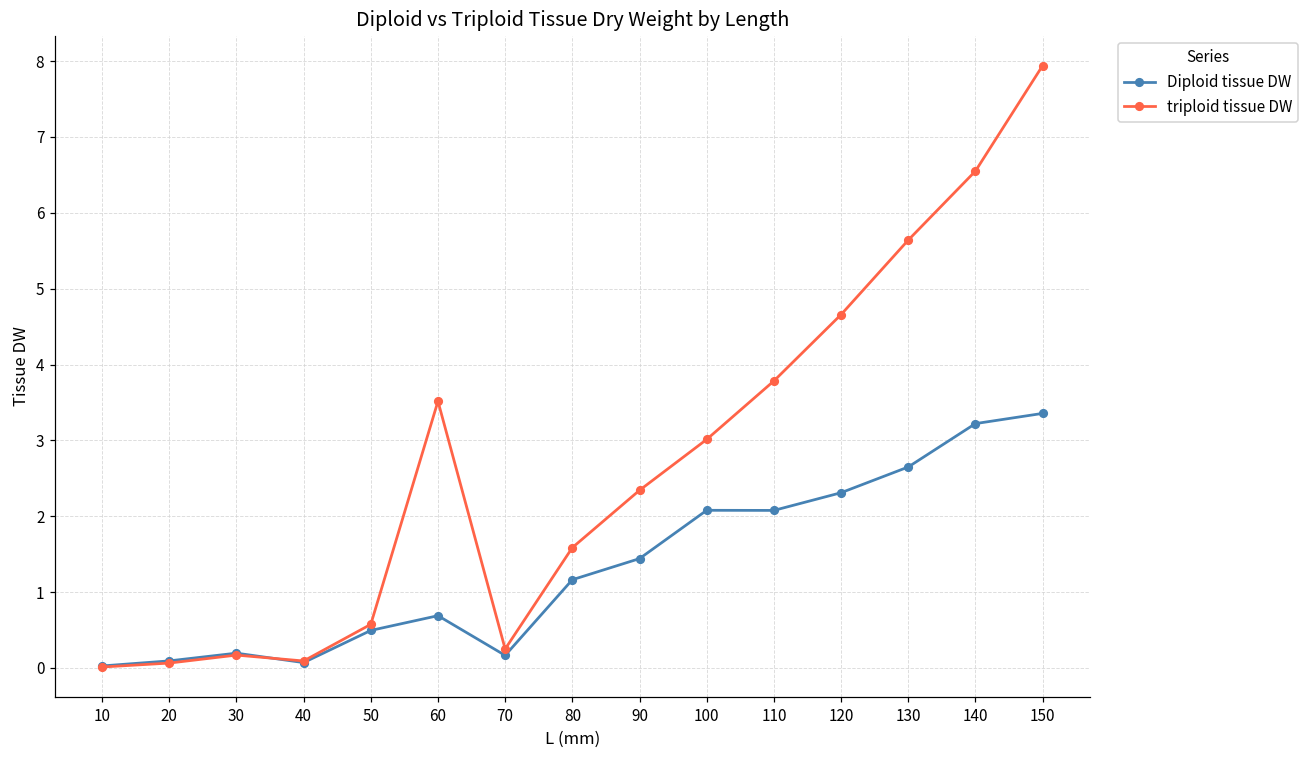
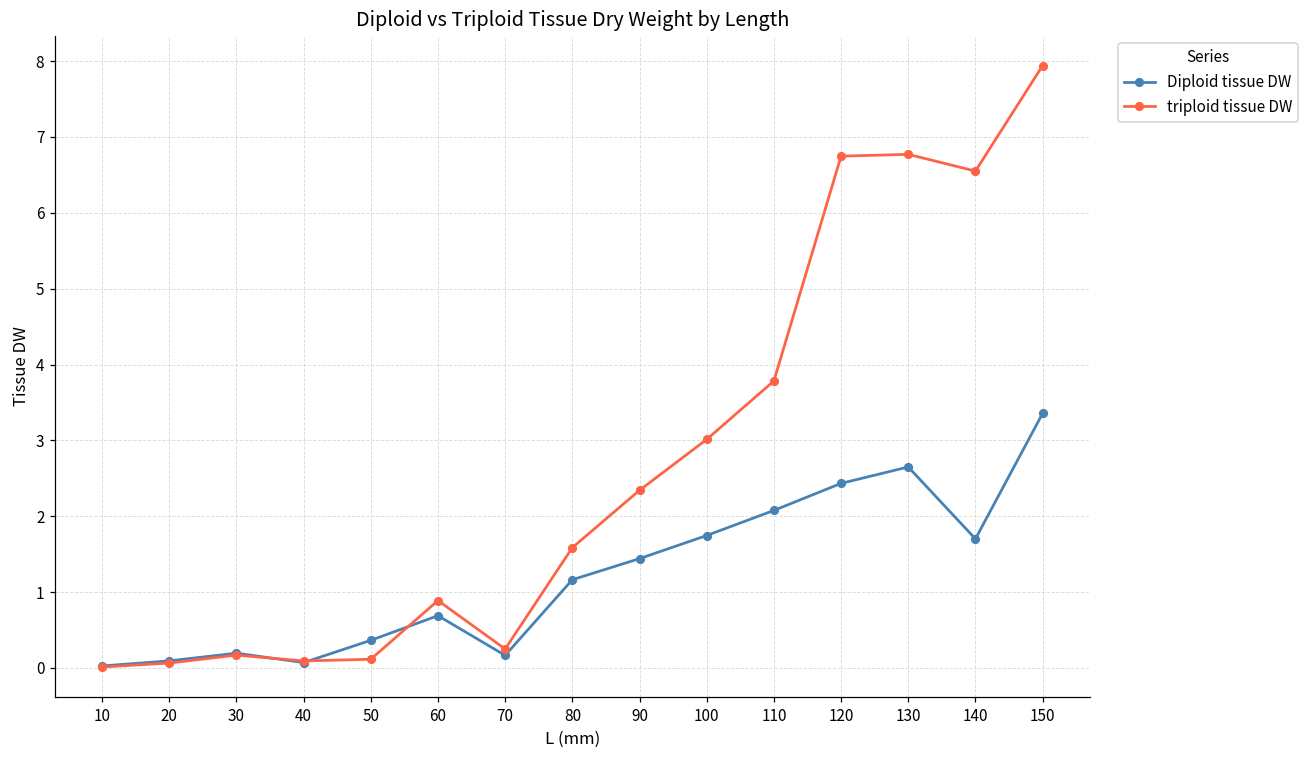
Diploid tissue DW, 50: 0.5 -> 0.4
triploid tissue DW, 50: 0.6 -> 0.1
triploid tissue DW, 60: 3.5 -> 0.9
Diploid tissue DW, 100: 2.1 -> 1.7
Diploid tissue DW, 120: 2.3 -> 2.4
triploid tissue DW, 120: 4.7 -> 6.7
triploid tissue DW, 130: 5.6 -> 6.8
Diploid tissue DW, 140: 3.2 -> 1.7
